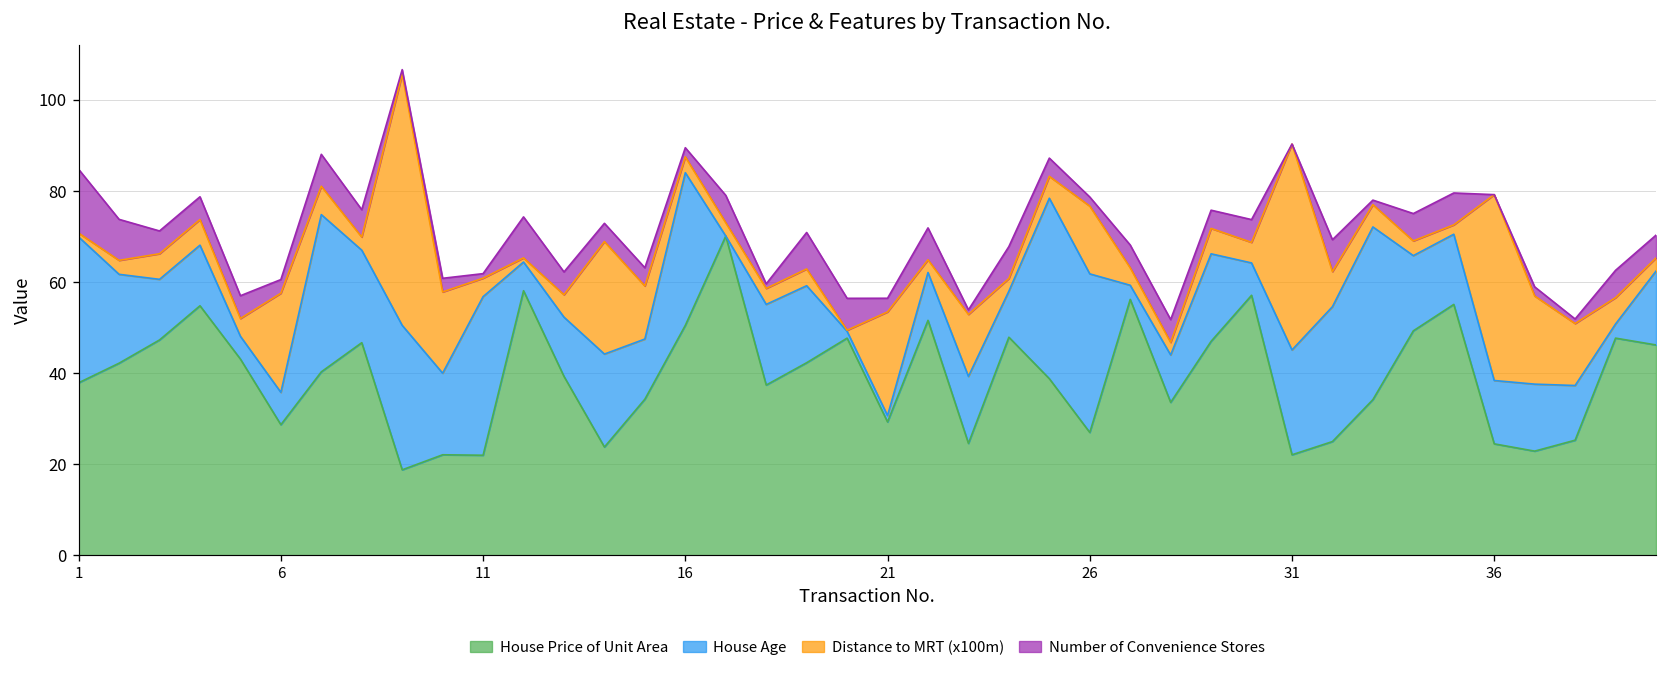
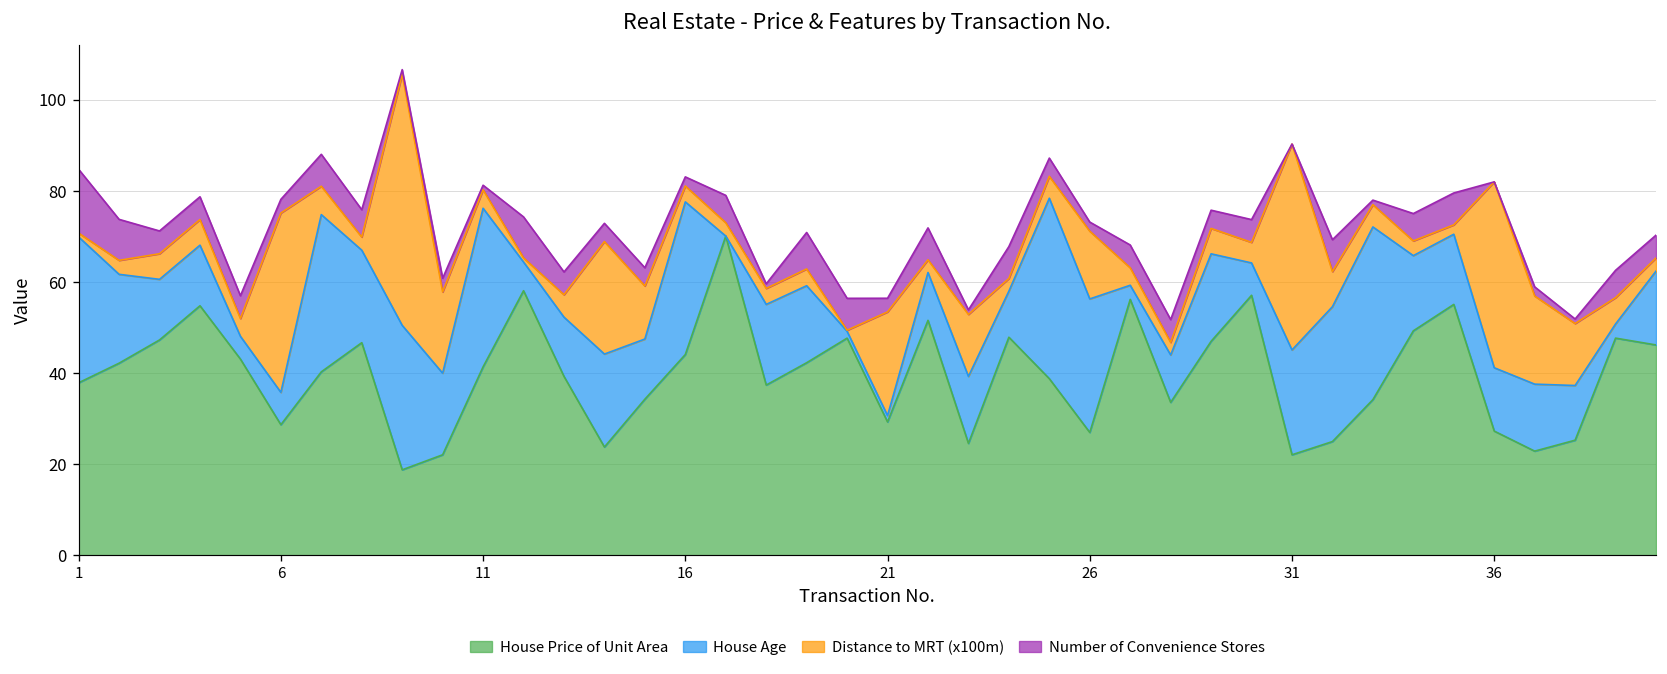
Distance to MRT (x100m), 6: 22 -> 39
House Price of Unit Area, 11: 22 -> 41
House Price of Unit Area, 16: 51 -> 44
House Age, 26: 35 -> 29
House Price of Unit Area, 36: 25 -> 27
